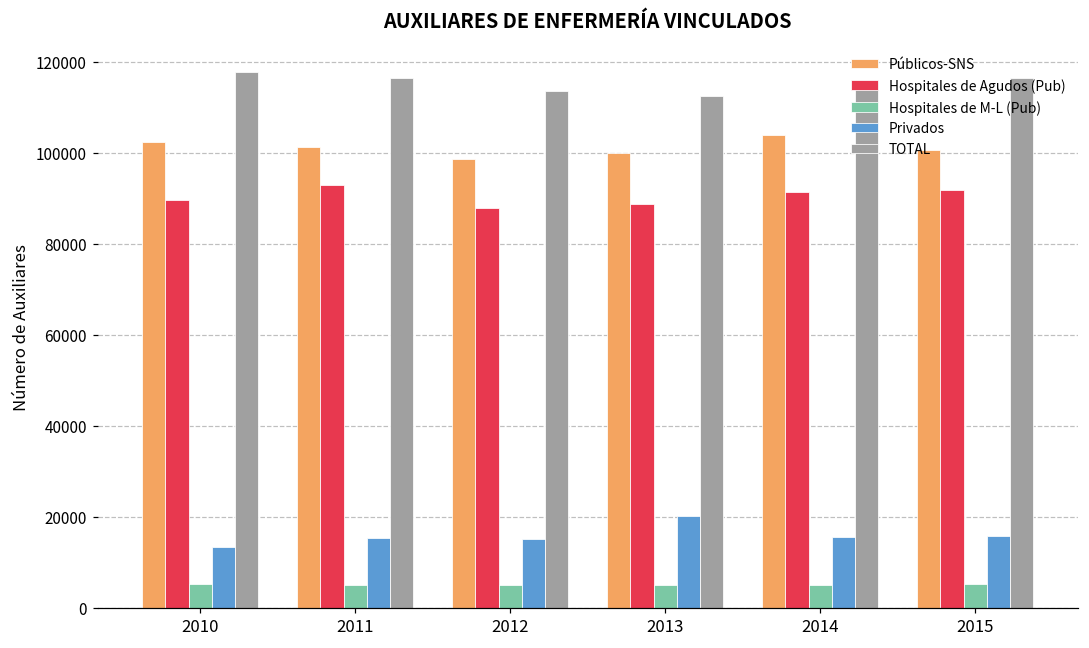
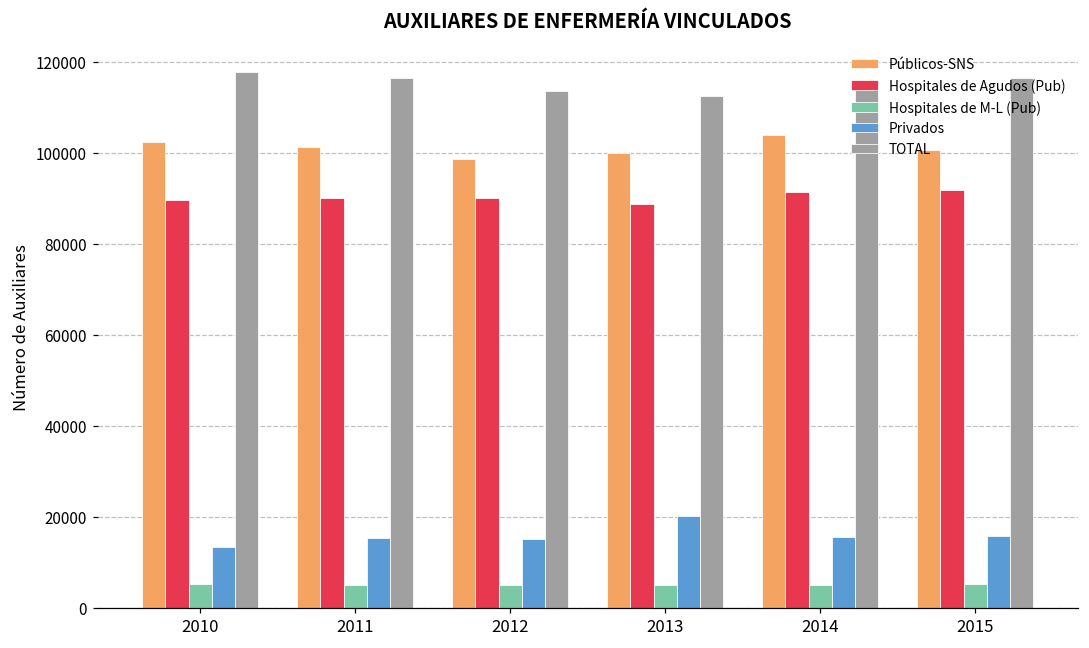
Hospitales de Agudos (Pub), 2011: 93000 -> 90000
Hospitales de Agudos (Pub), 2012: 88000 -> 90000
